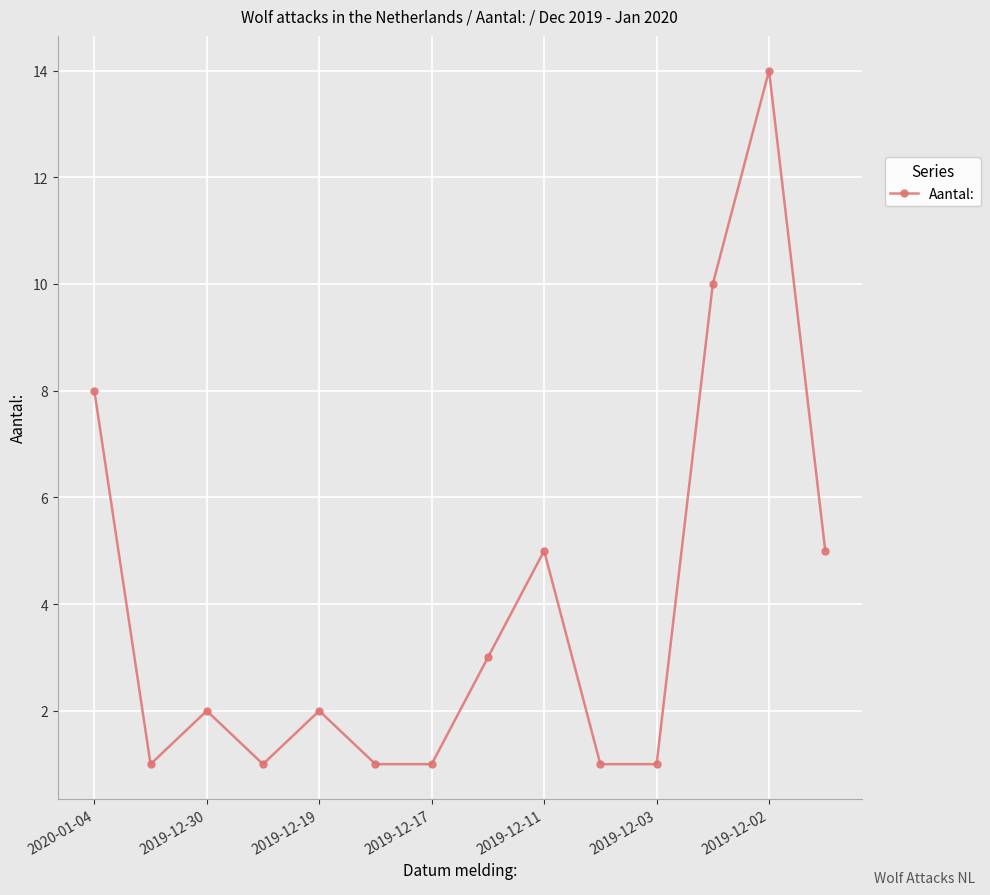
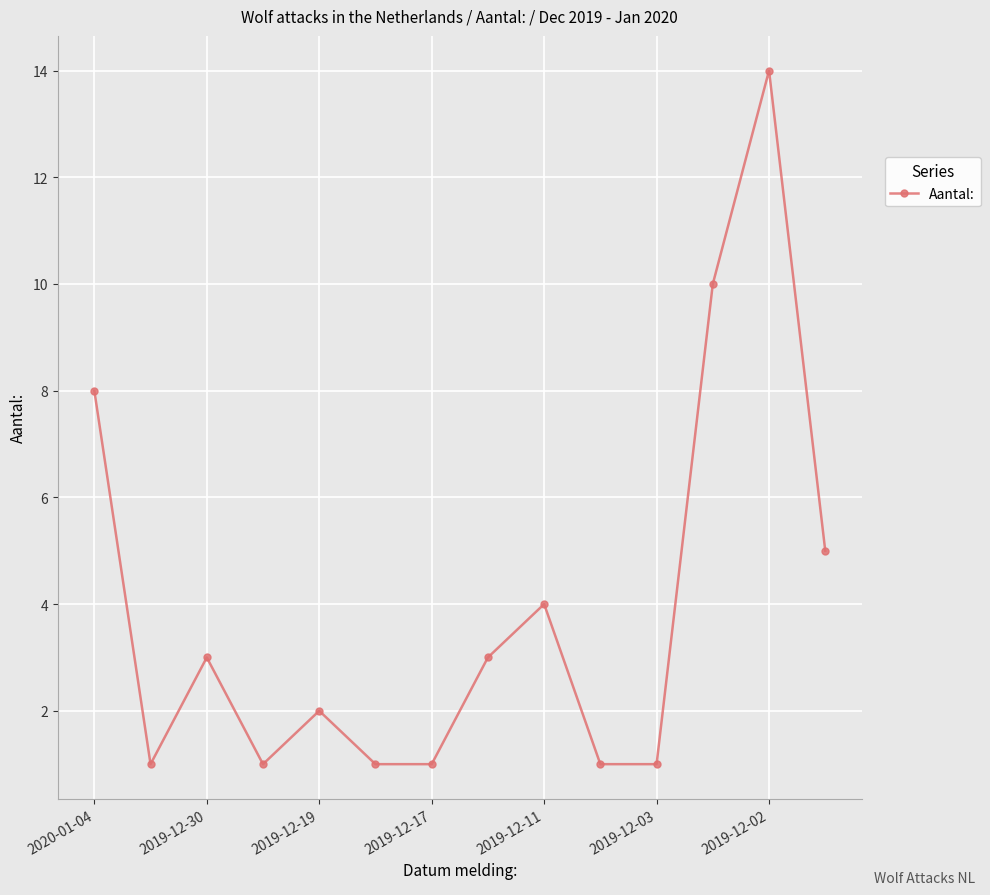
2019-12-30: 2 -> 3
2019-12-11: 5 -> 4
